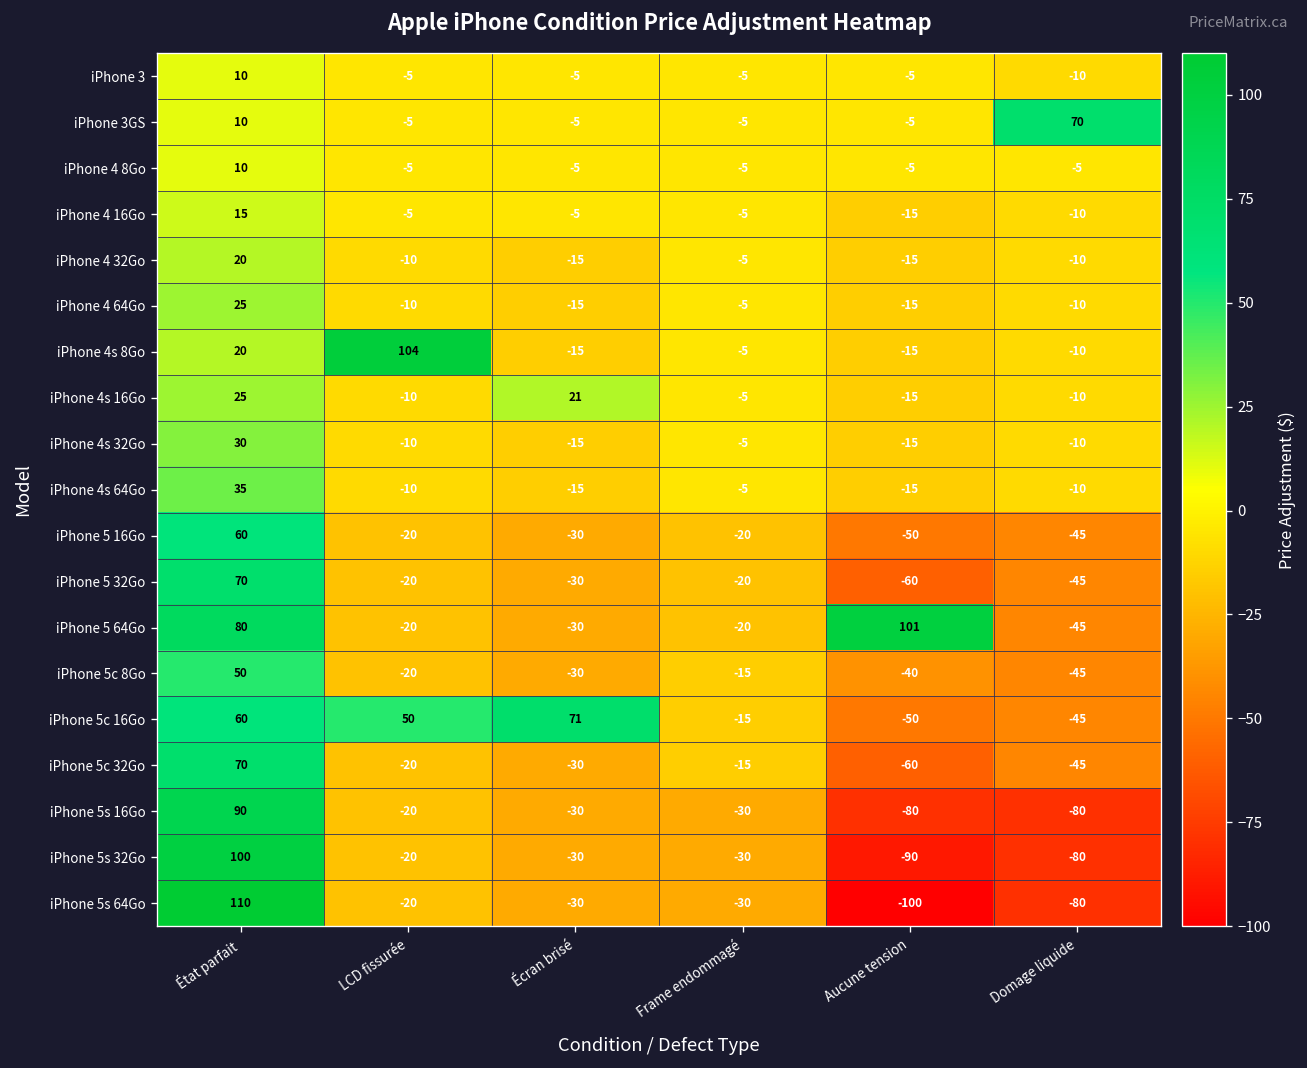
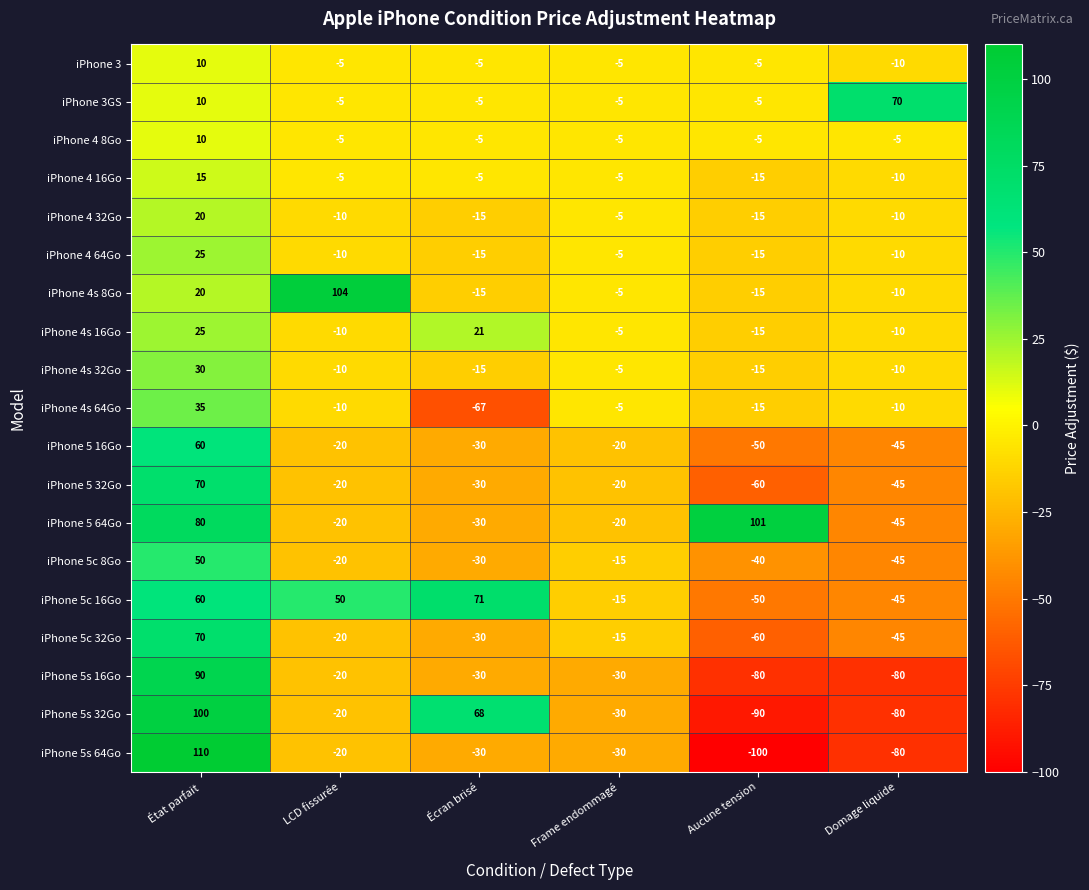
iPhone 4s 64Go, Écran brisé: -15 -> -67
iPhone 5s 32Go, Écran brisé: -30 -> 68
